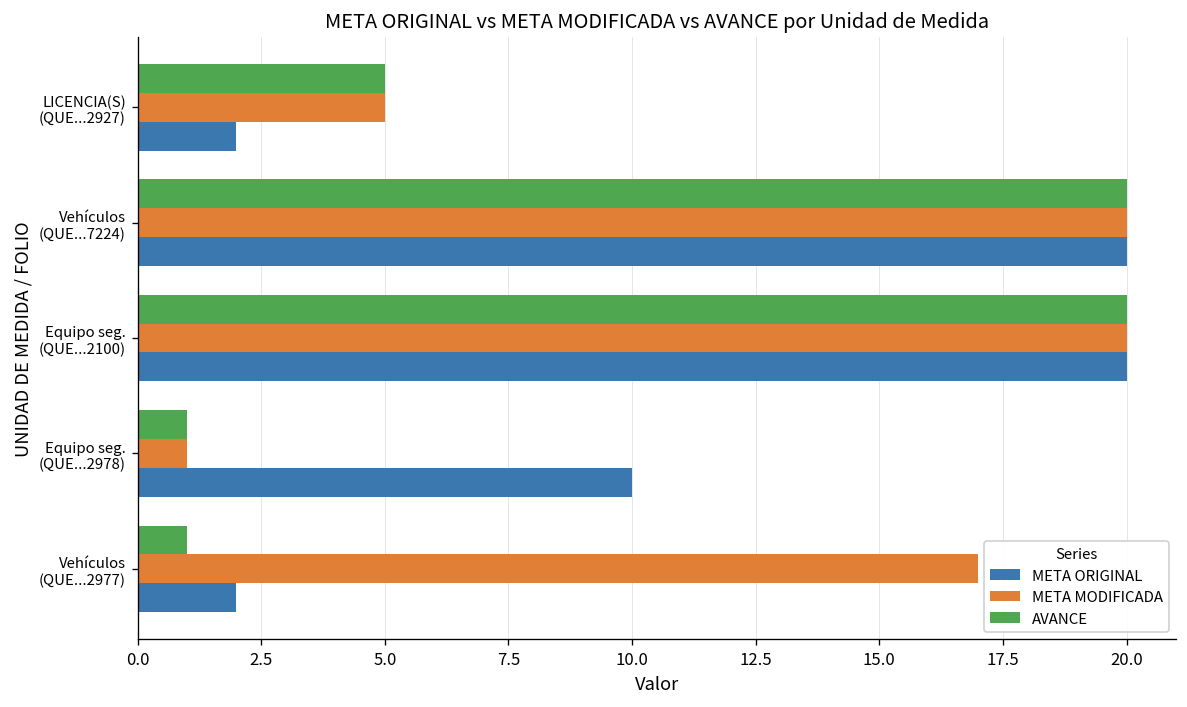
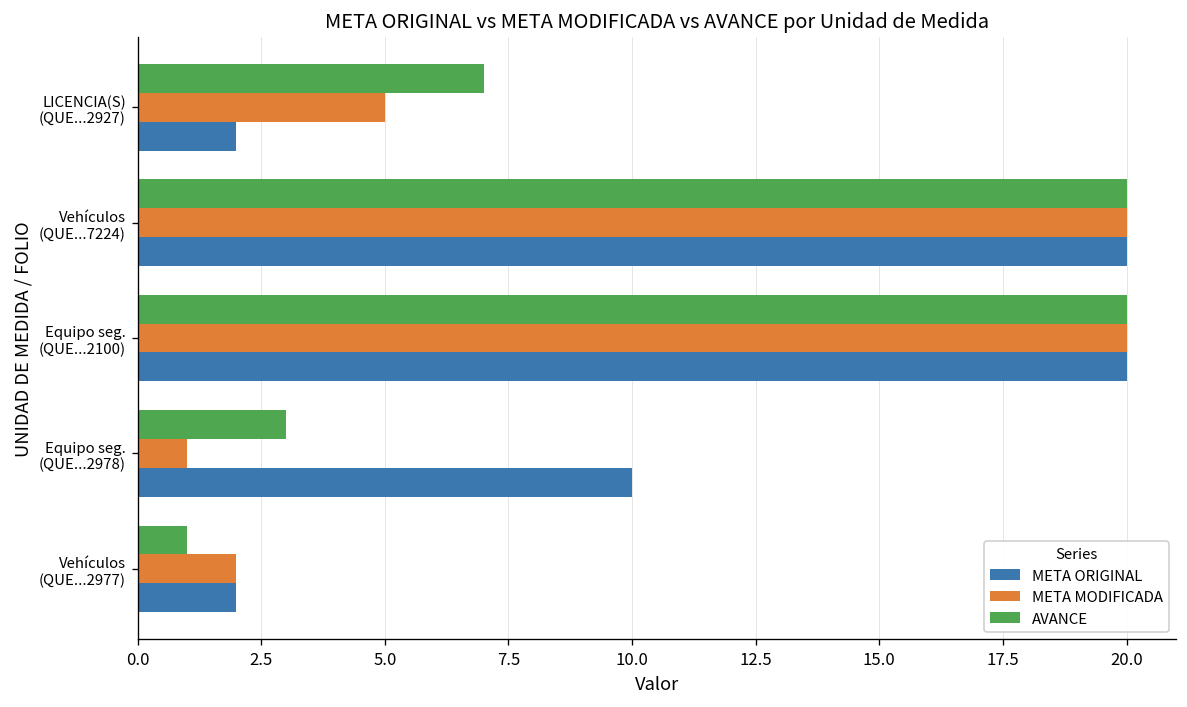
AVANCE, LICENCIA(S) (QUE...2927): 5 -> 7
AVANCE, Equipo seg. (QUE...2978): 1 -> 3
META MODIFICADA, Vehículos (QUE...2977): 17 -> 2
